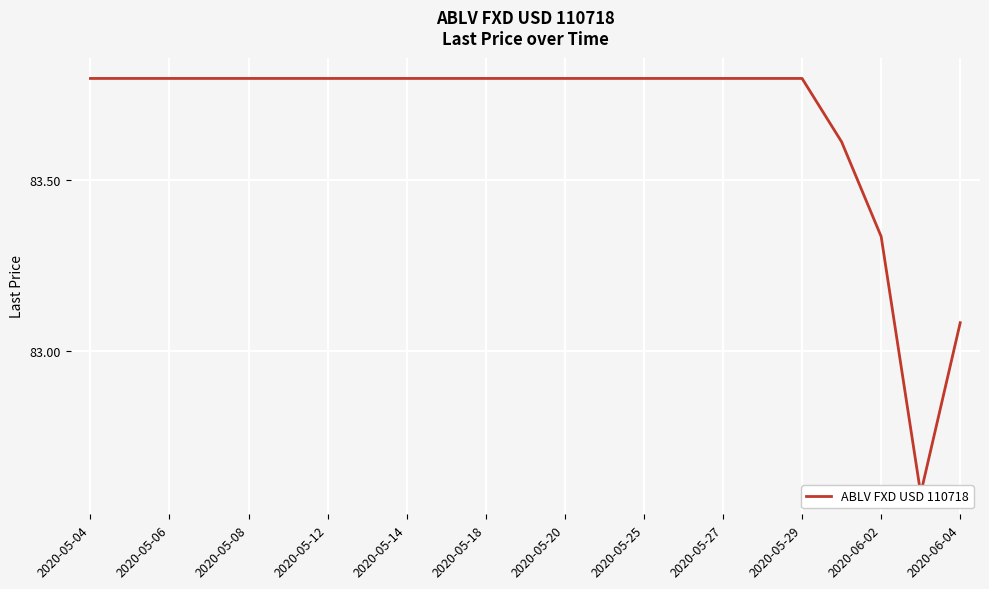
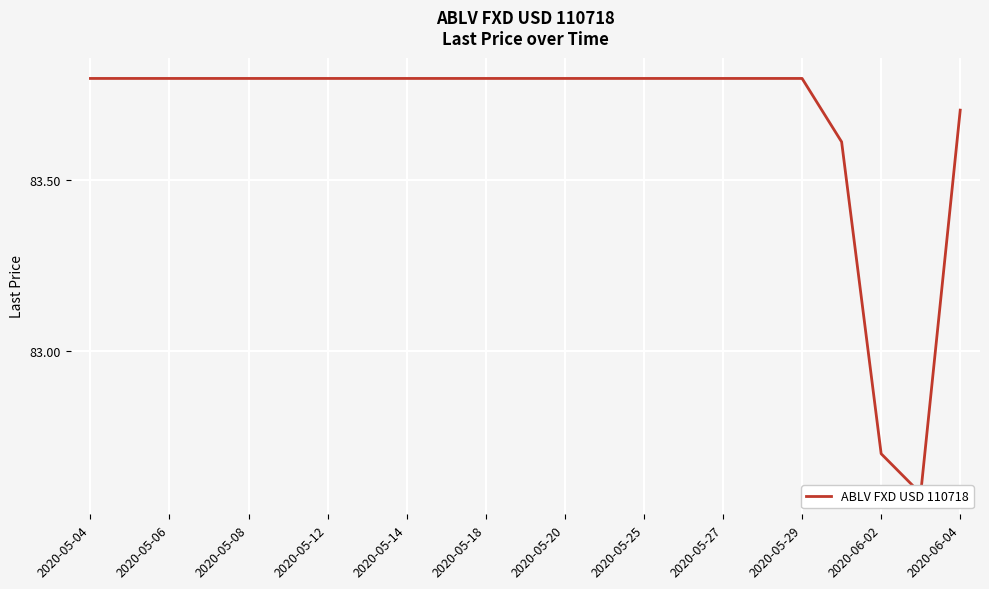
2020-06-02: 83.34 -> 82.70
2020-06-04: 83.08 -> 83.71
